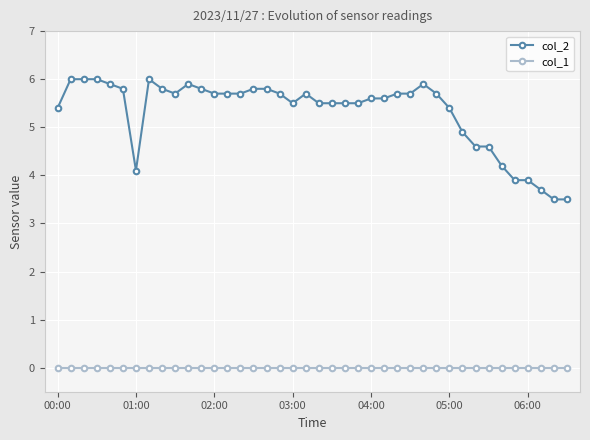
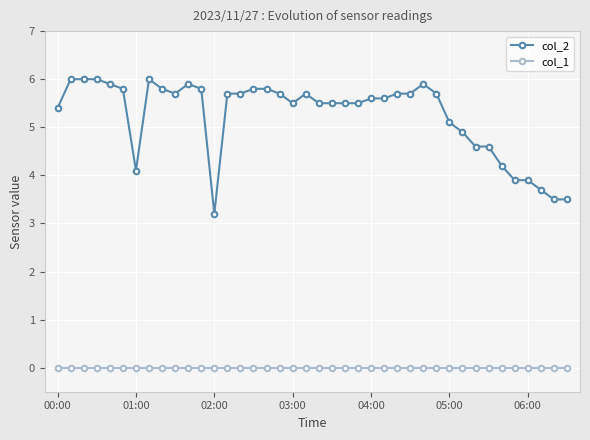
col_2, 02:00: 5.7 -> 3.2
col_2, 05:00: 5.4 -> 5.1
